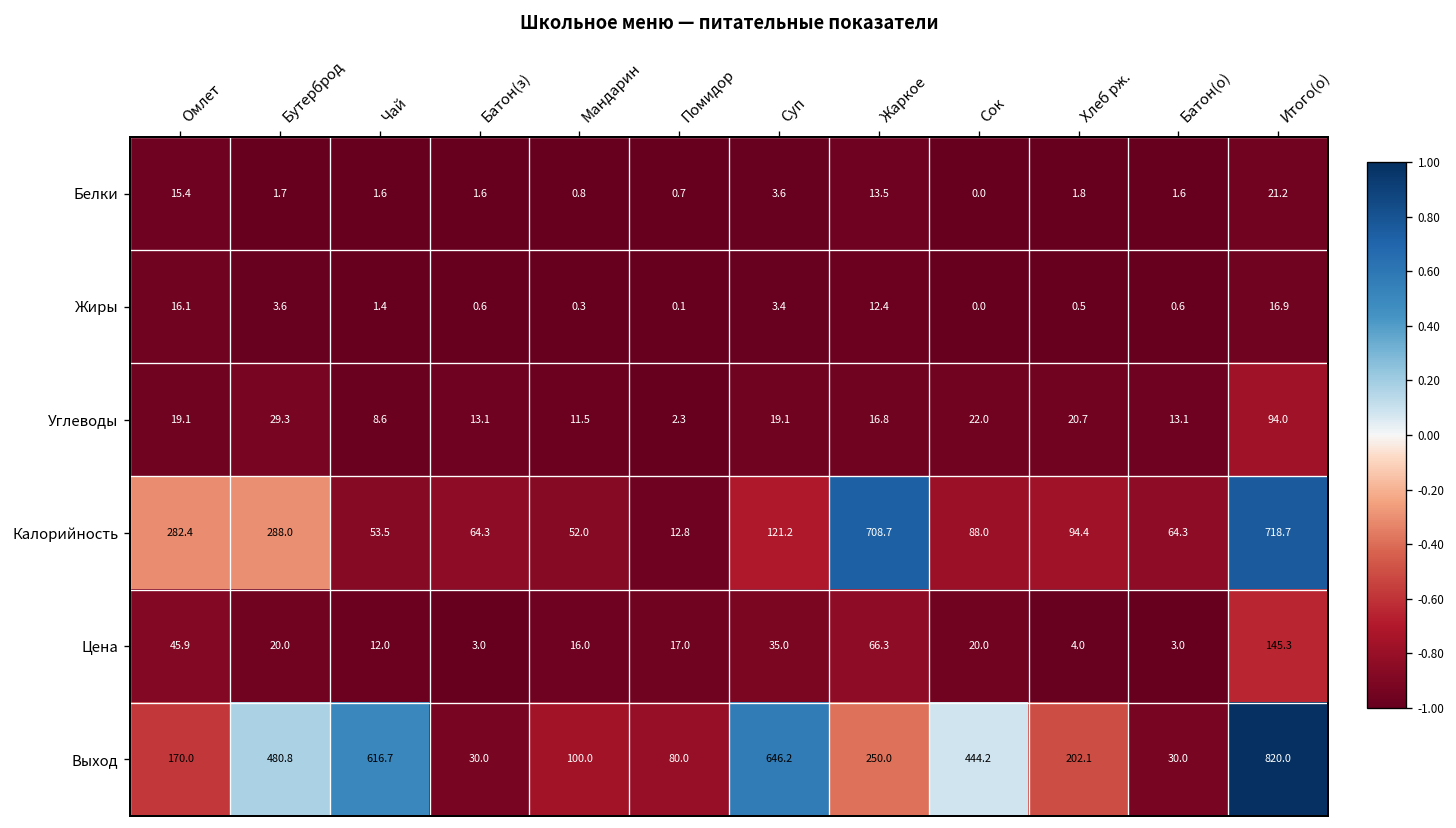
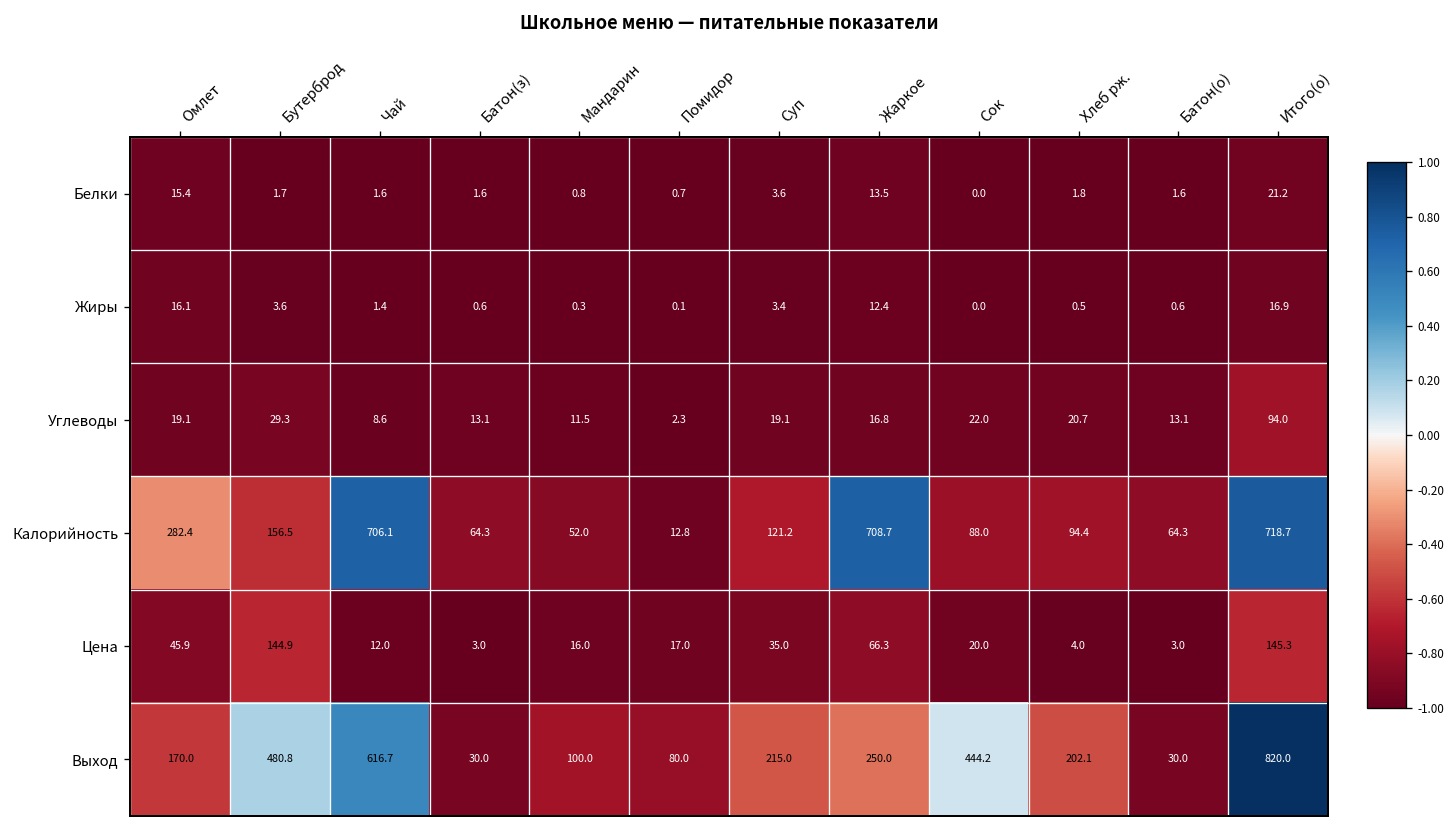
Калорийность, Бутерброд: 288.0 -> 156.5
Калорийность, Чай: 53.5 -> 706.1
Цена, Бутерброд: 20.0 -> 144.9
Выход, Суп: 646.2 -> 215.0
